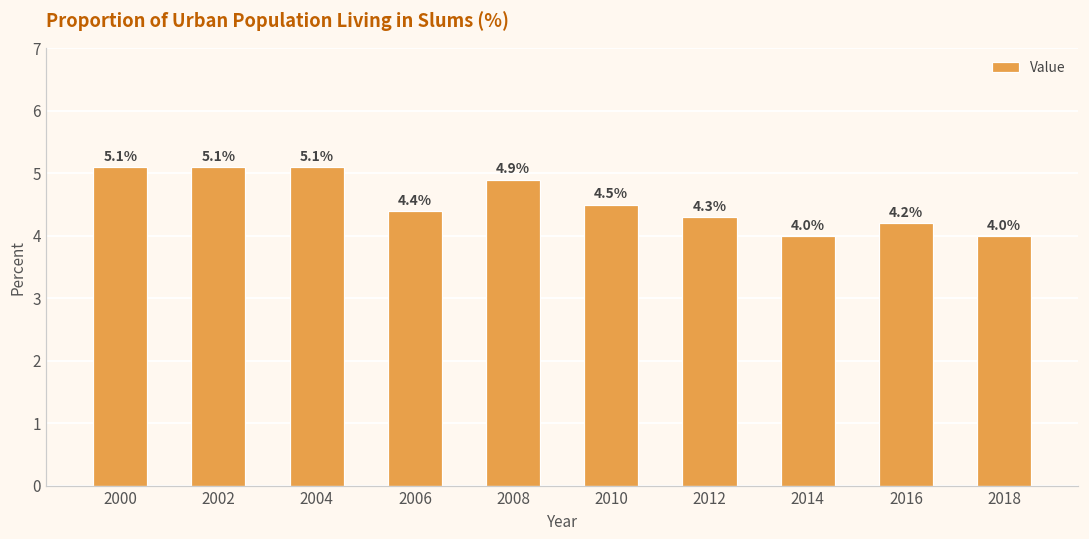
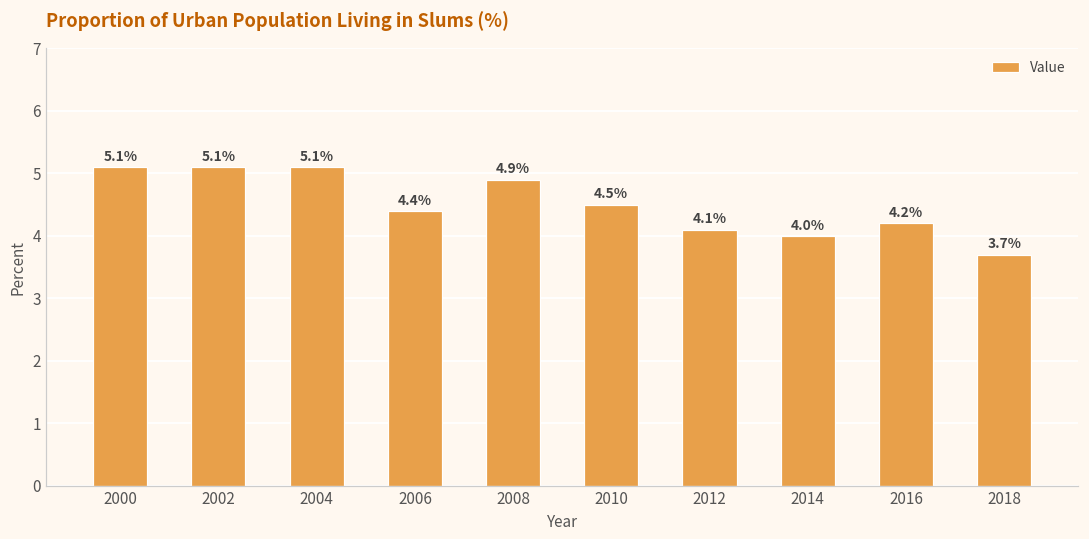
2012: 4.3% -> 4.1%
2018: 4.0% -> 3.7%
